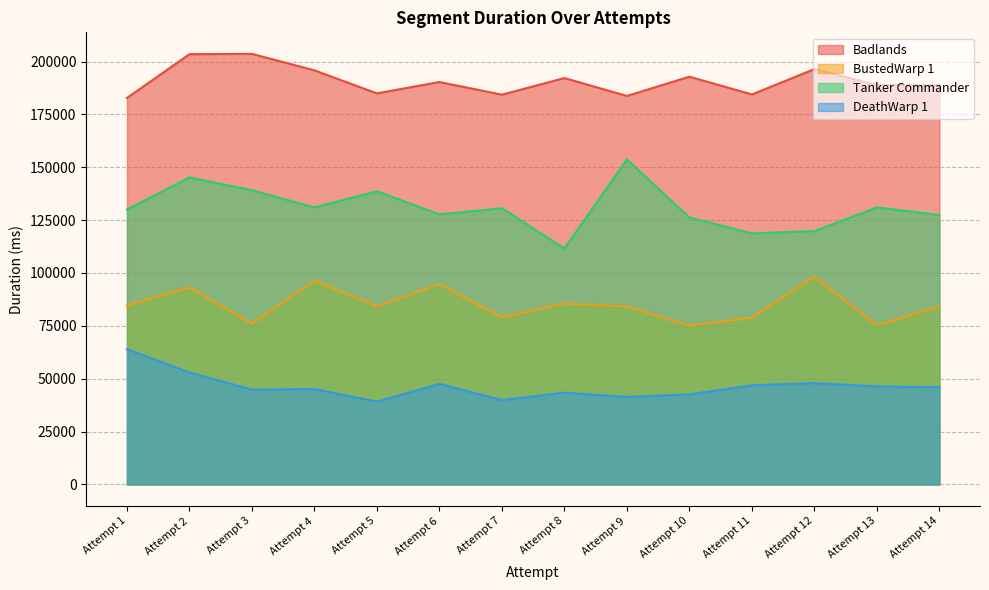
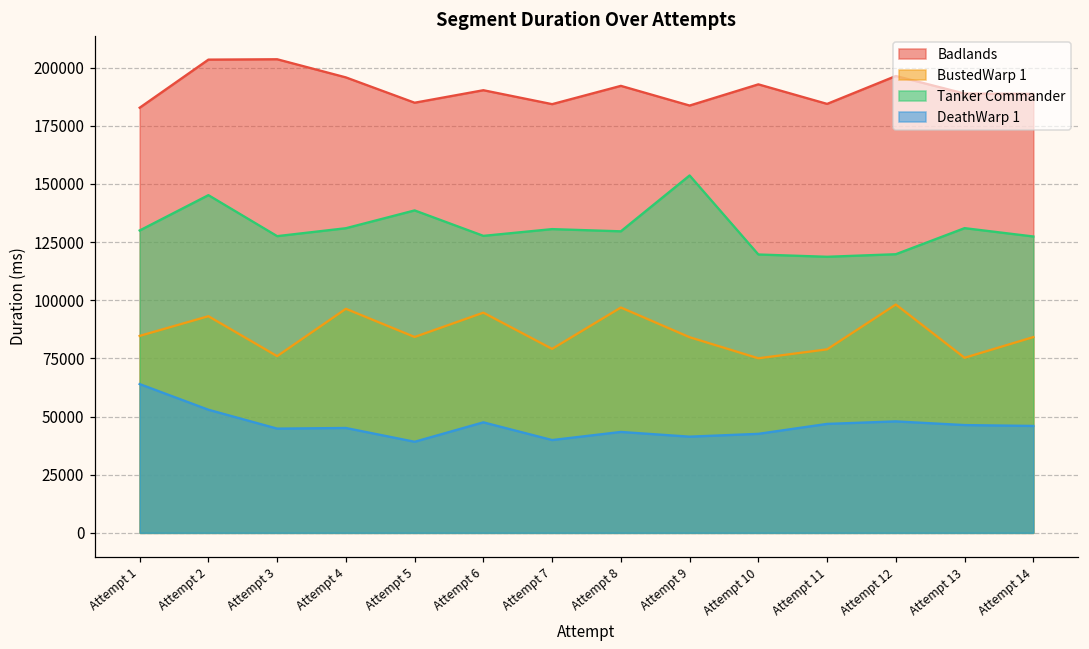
Tanker Commander, Attempt 3: 139000 -> 128000
BustedWarp 1, Attempt 8: 86000 -> 97000
Tanker Commander, Attempt 8: 112000 -> 130000
Tanker Commander, Attempt 10: 126000 -> 120000
